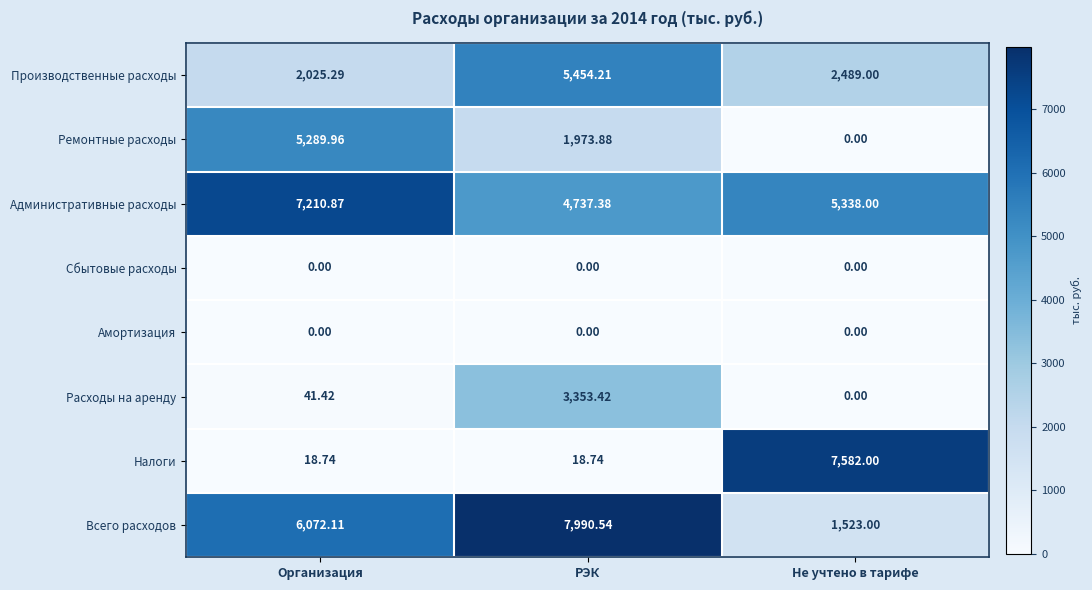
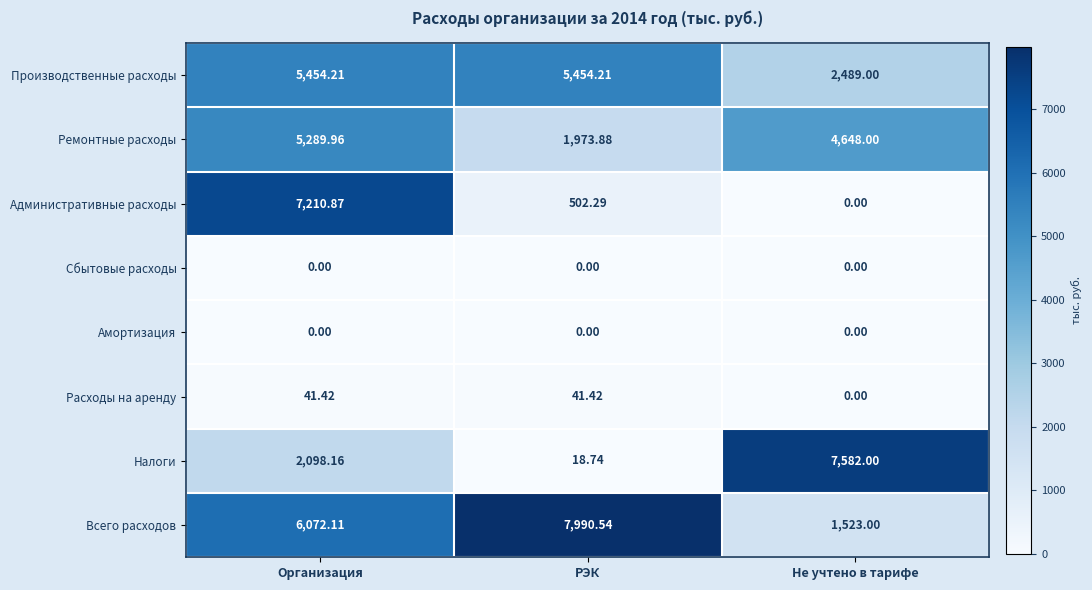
Производственные расходы, Организация: 2,025.29 -> 5,454.21
Ремонтные расходы, Не учтено в тарифе: 0.00 -> 4,648.00
Административные расходы, РЭК: 4,737.38 -> 502.29
Административные расходы, Не учтено в тарифе: 5,338.00 -> 0.00
Расходы на аренду, РЭК: 3,353.42 -> 41.42
Налоги, Организация: 18.74 -> 2,098.16
